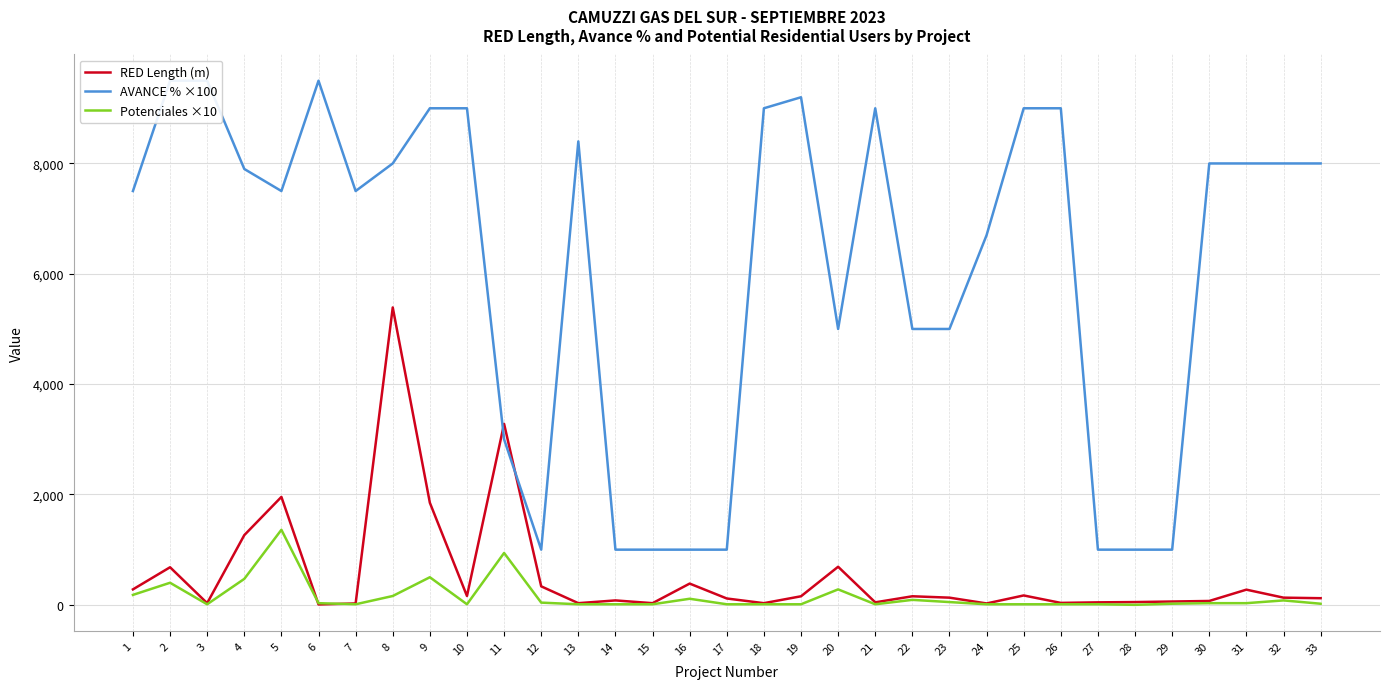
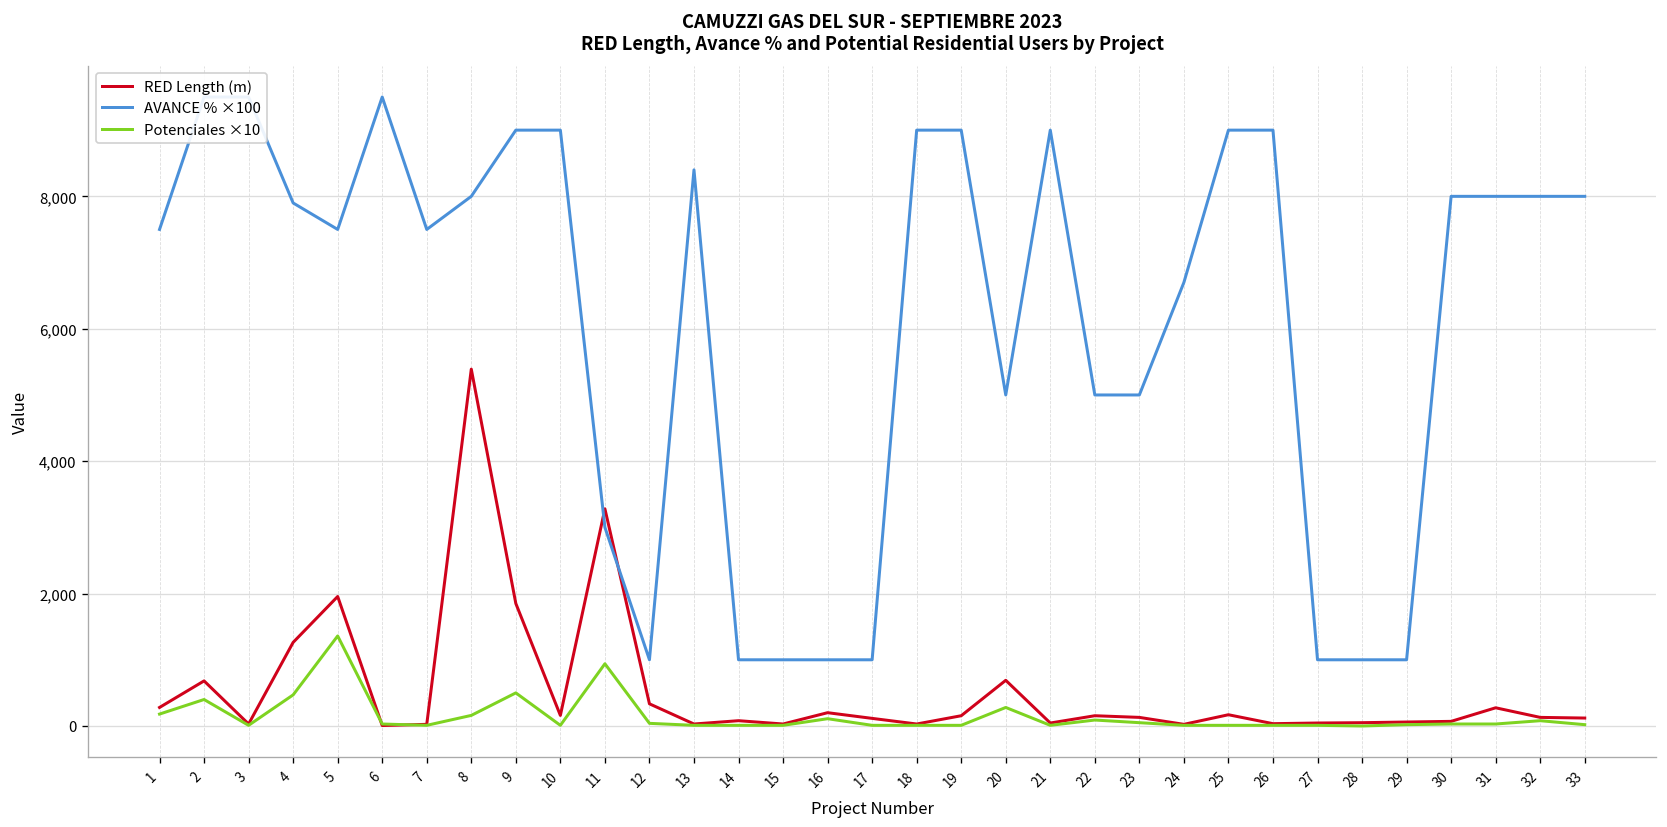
RED Length (m), 16: 400 -> 200
AVANCE % ×100, 19: 9,200 -> 9,000
